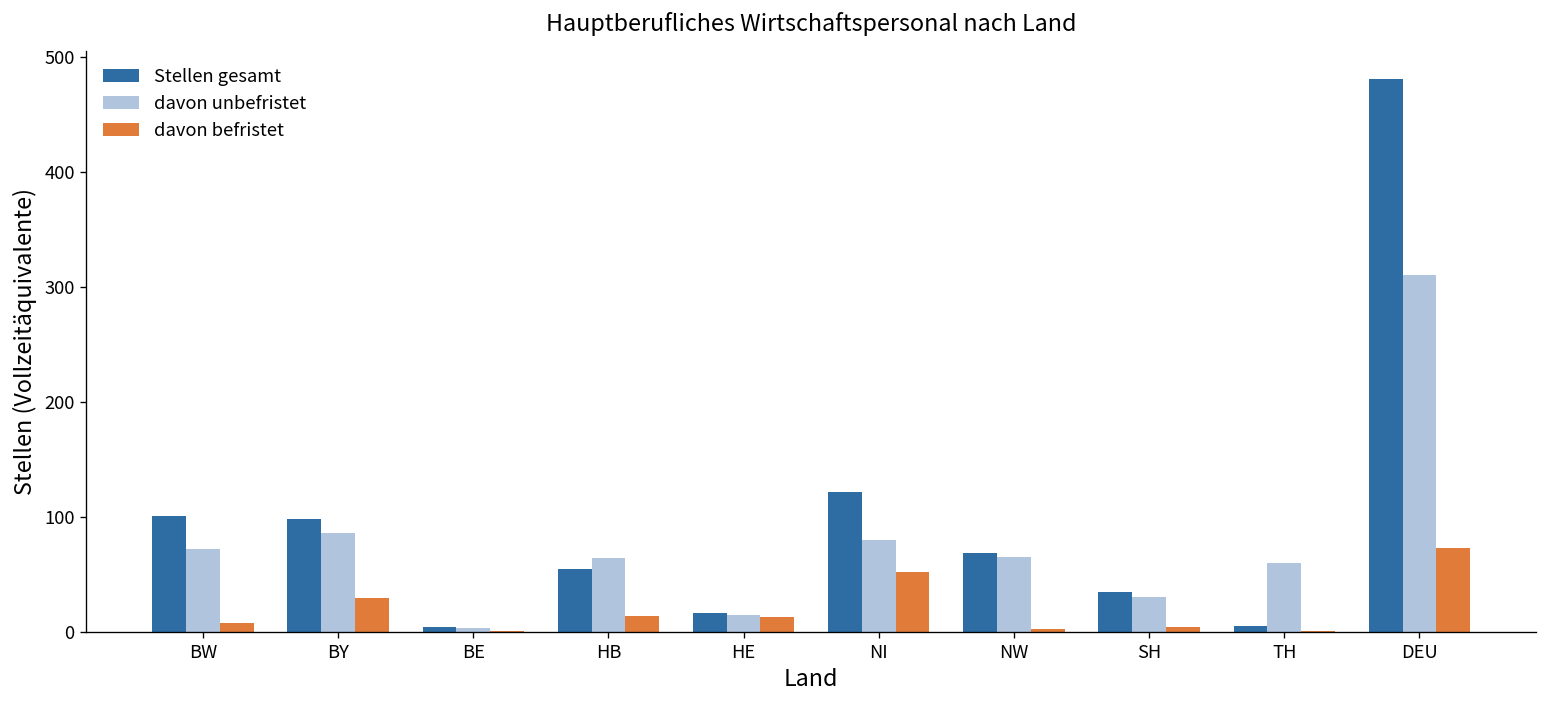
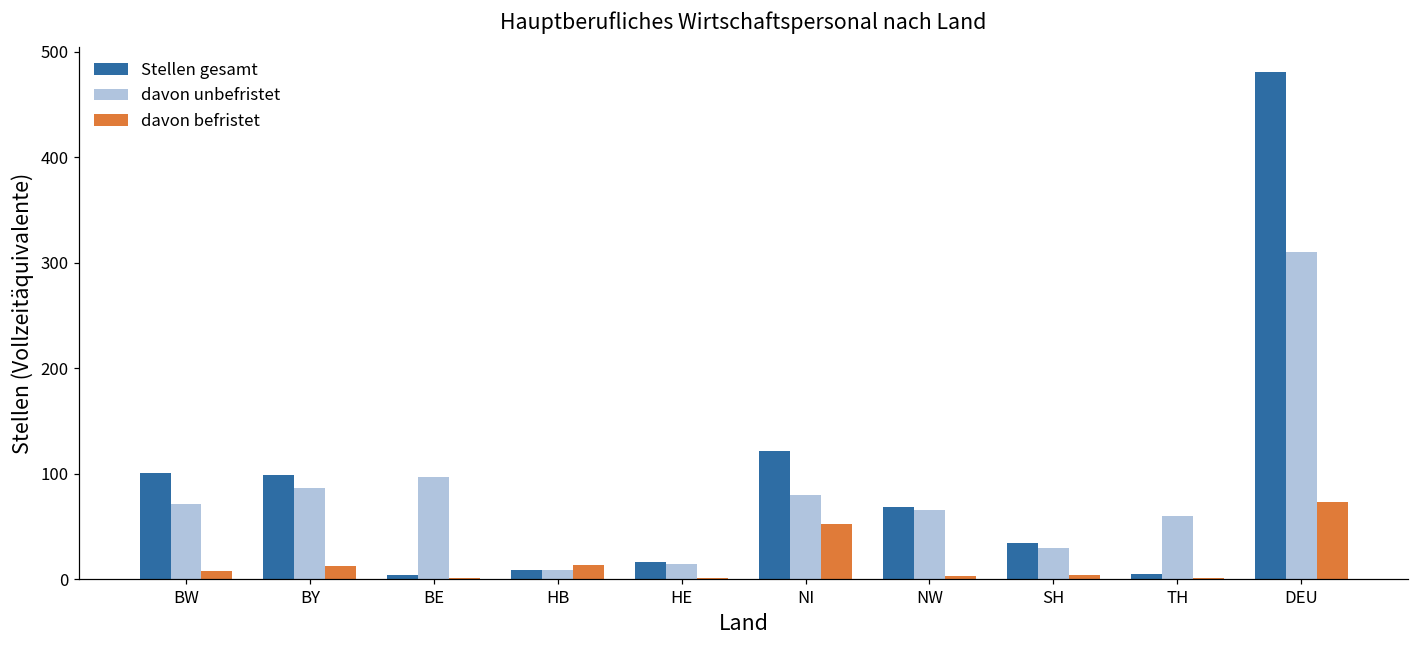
davon befristet, BY: 30 -> 10
davon unbefristet, BE: 0 -> 100
Stellen gesamt, HB: 60 -> 10
davon unbefristet, HB: 60 -> 10
davon befristet, HE: 10 -> 0
